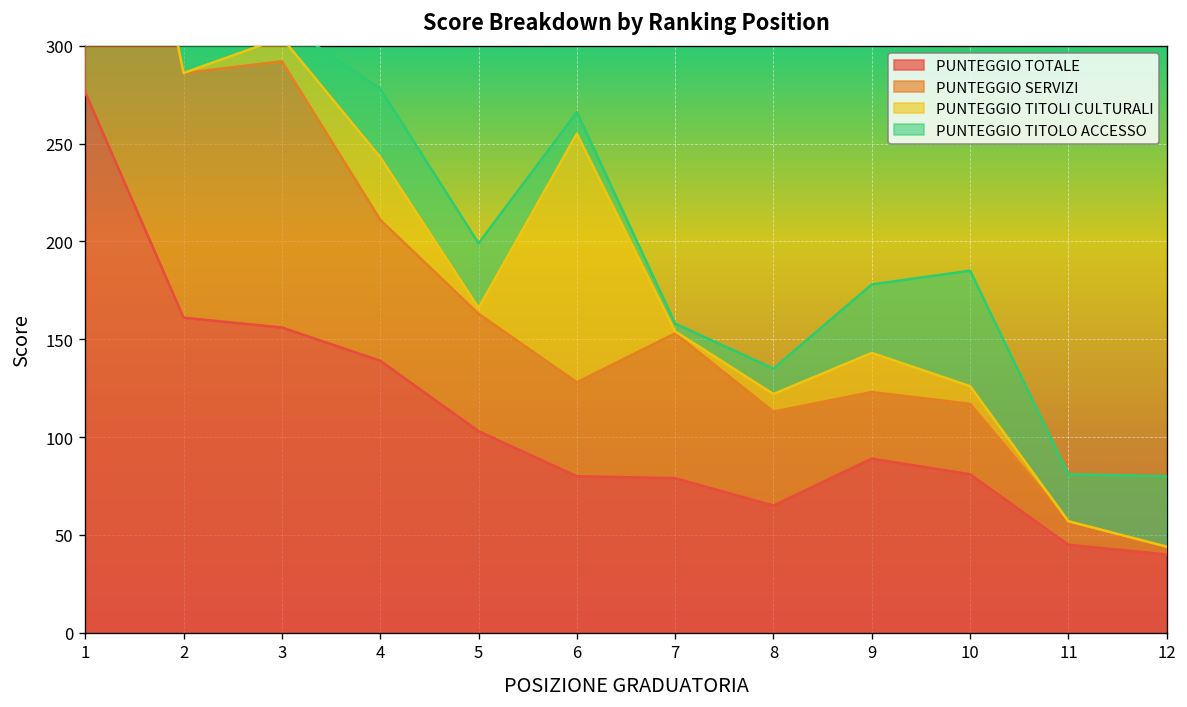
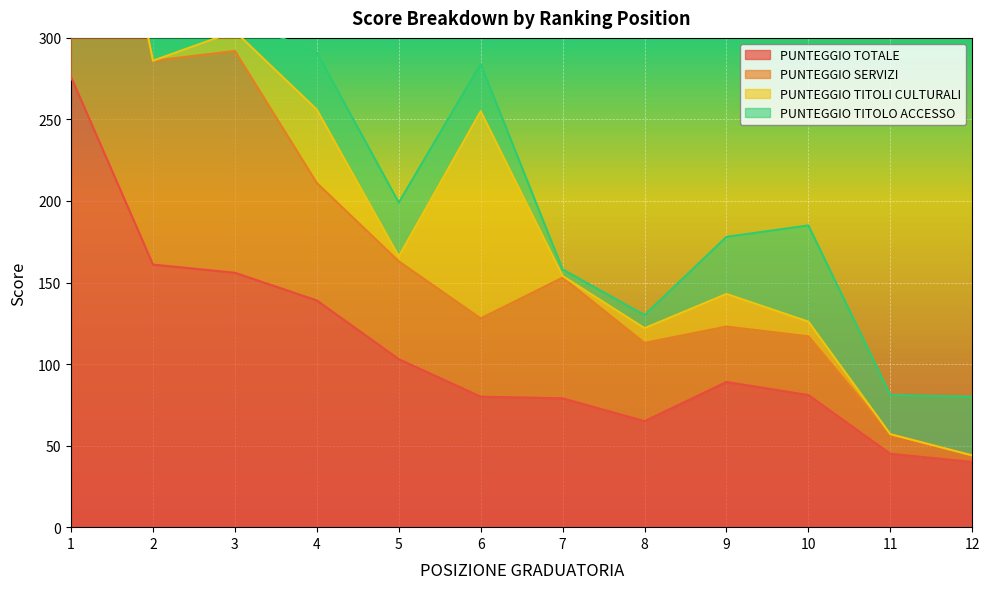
PUNTEGGIO TITOLI CULTURALI, 4: 32 -> 45
PUNTEGGIO TITOLO ACCESSO, 6: 11 -> 29
PUNTEGGIO TITOLO ACCESSO, 8: 13 -> 8
